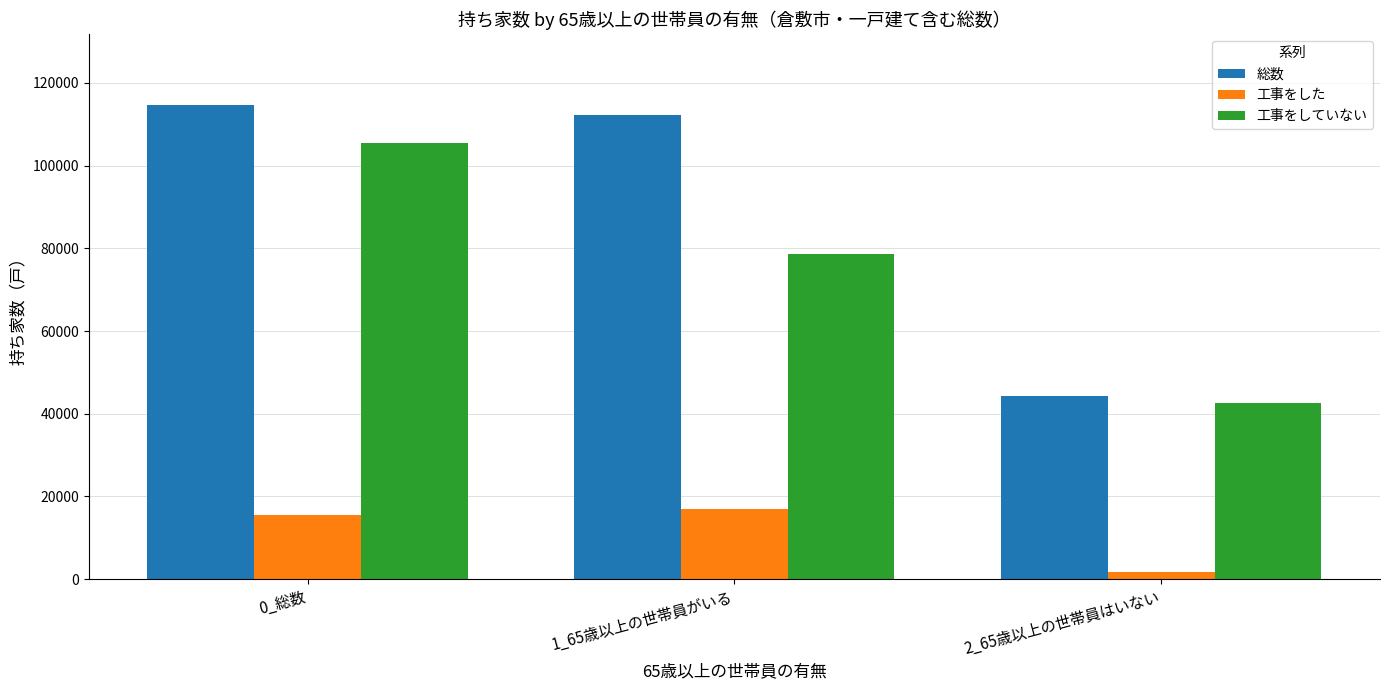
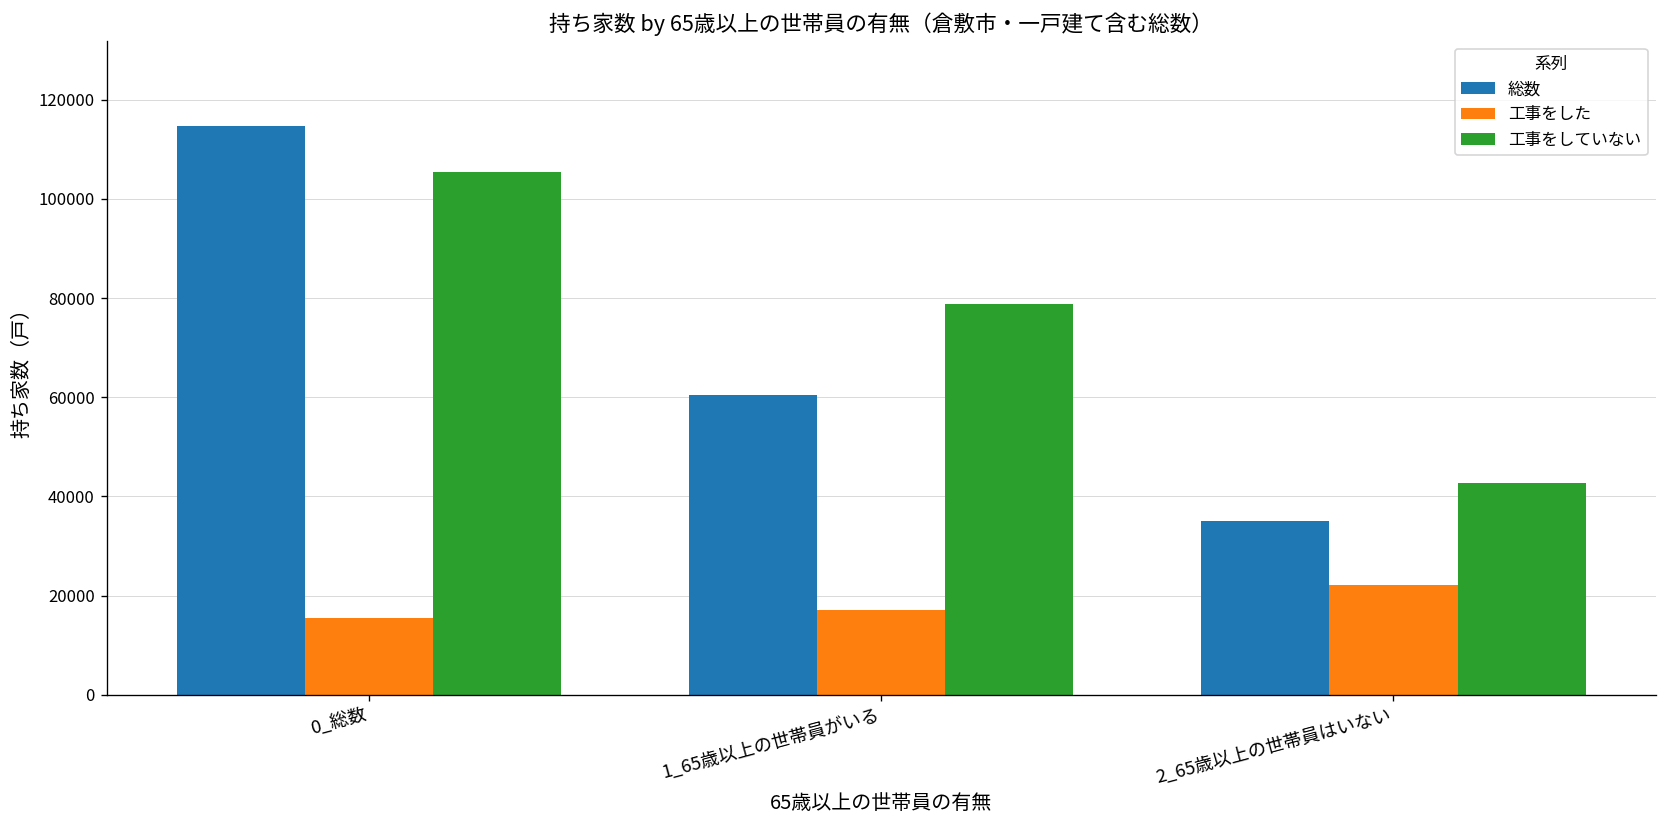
総数, 1_65歳以上の世帯員がいる: 112000 -> 60000
総数, 2_65歳以上の世帯員はいない: 44000 -> 35000
工事をした, 2_65歳以上の世帯員はいない: 2000 -> 22000
